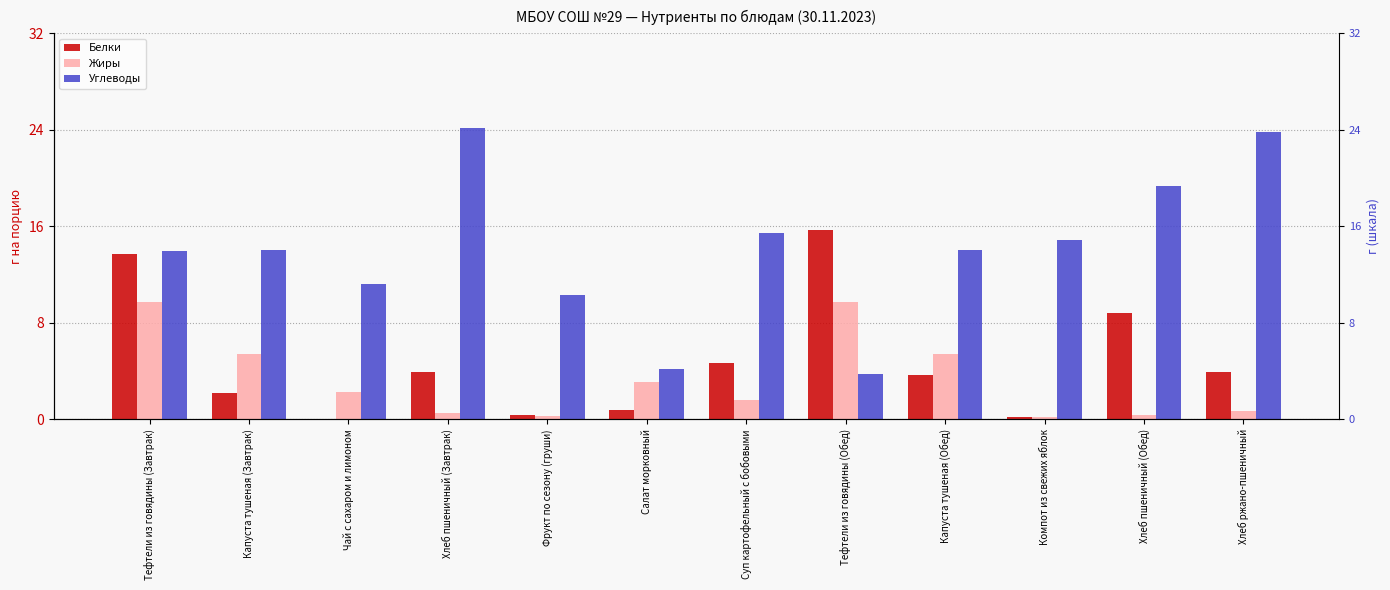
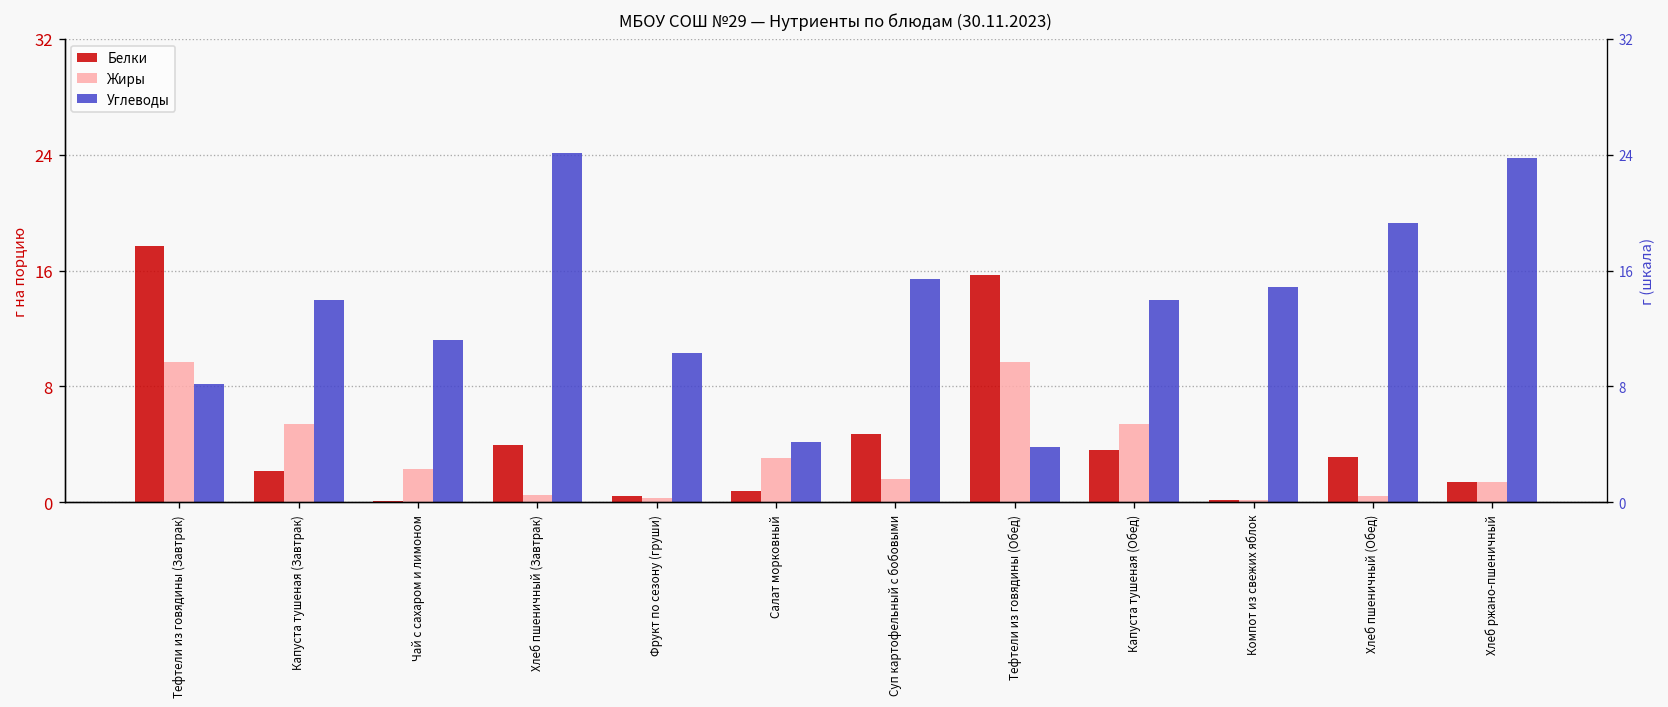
Белки, Тефтели из говядины (Завтрак): 13.7 -> 17.7
Углеводы, Тефтели из говядины (Завтрак): 13.9 -> 8.2
Белки, Хлеб пшеничный (Обед): 8.9 -> 3.2
Белки, Хлеб ржано-пшеничный: 4.0 -> 1.4
Жиры, Хлеб ржано-пшеничный: 0.7 -> 1.4
